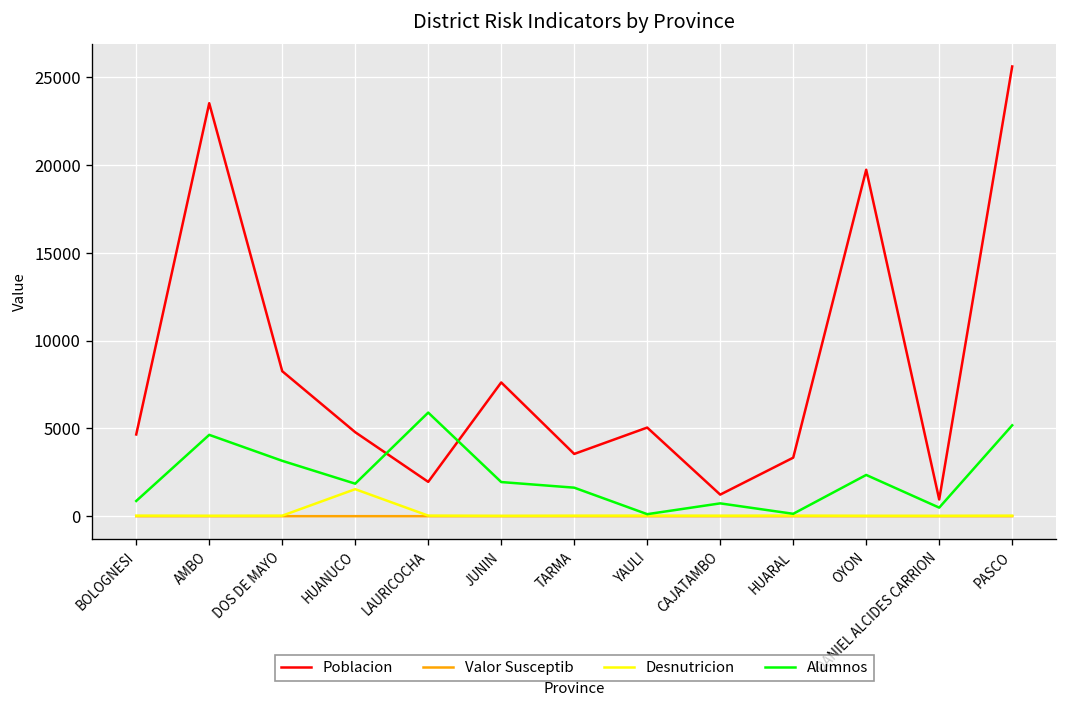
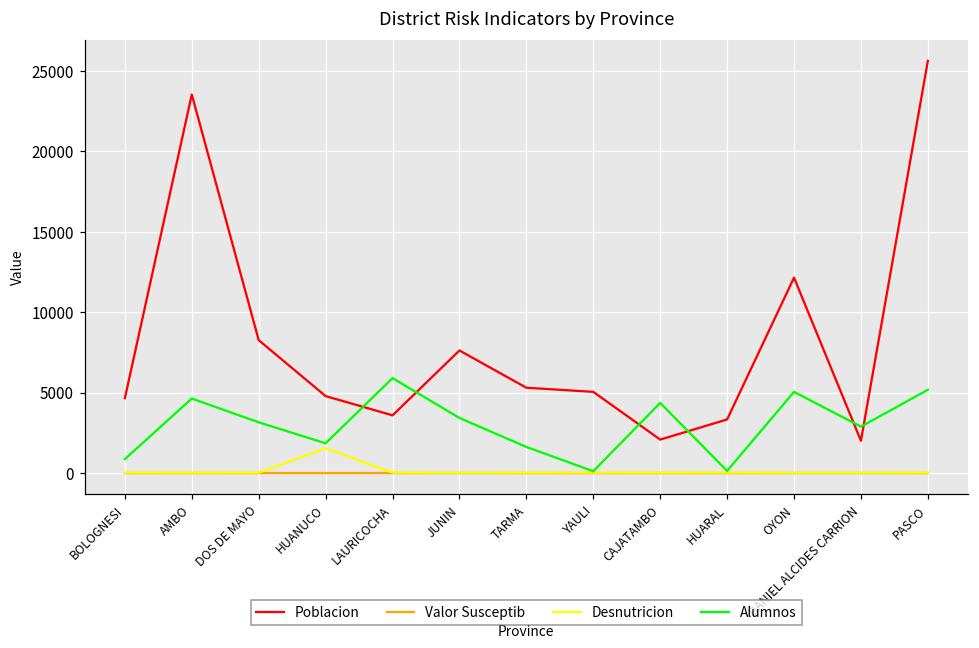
Poblacion, LAURICOCHA: 2000 -> 3600
Alumnos, JUNIN: 1900 -> 3400
Poblacion, TARMA: 3500 -> 5300
Poblacion, CAJATAMBO: 1200 -> 2100
Alumnos, CAJATAMBO: 700 -> 4400
Poblacion, OYON: 19700 -> 12200
Alumnos, OYON: 2400 -> 5000
Poblacion, DANIEL ALCIDES CARRION: 1000 -> 2000
Alumnos, DANIEL ALCIDES CARRION: 500 -> 2900
